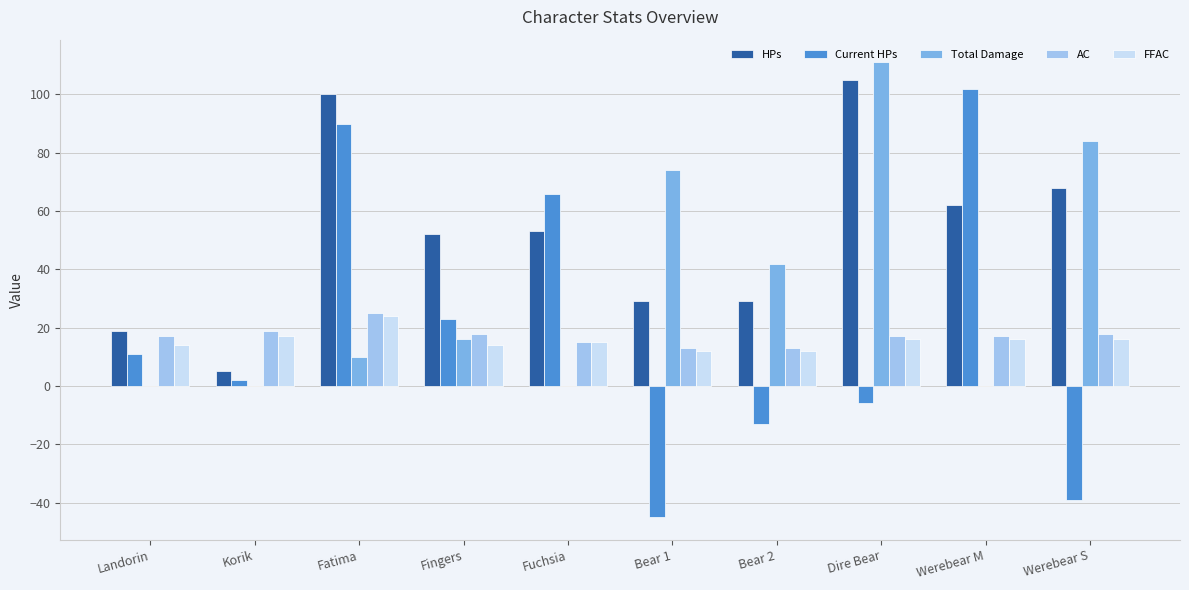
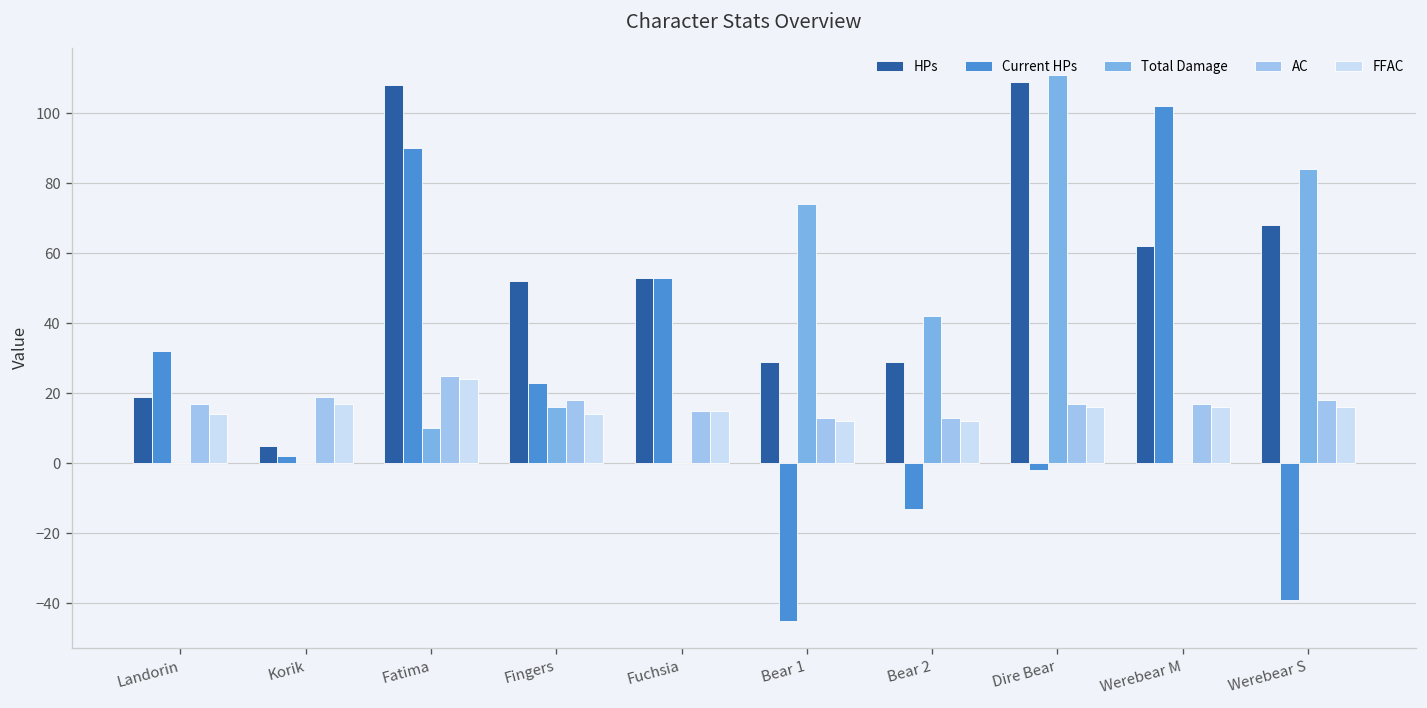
Current HPs, Landorin: 11 -> 32
HPs, Fatima: 100 -> 108
Current HPs, Fuchsia: 66 -> 53
HPs, Dire Bear: 105 -> 109
Current HPs, Dire Bear: -6 -> -2
